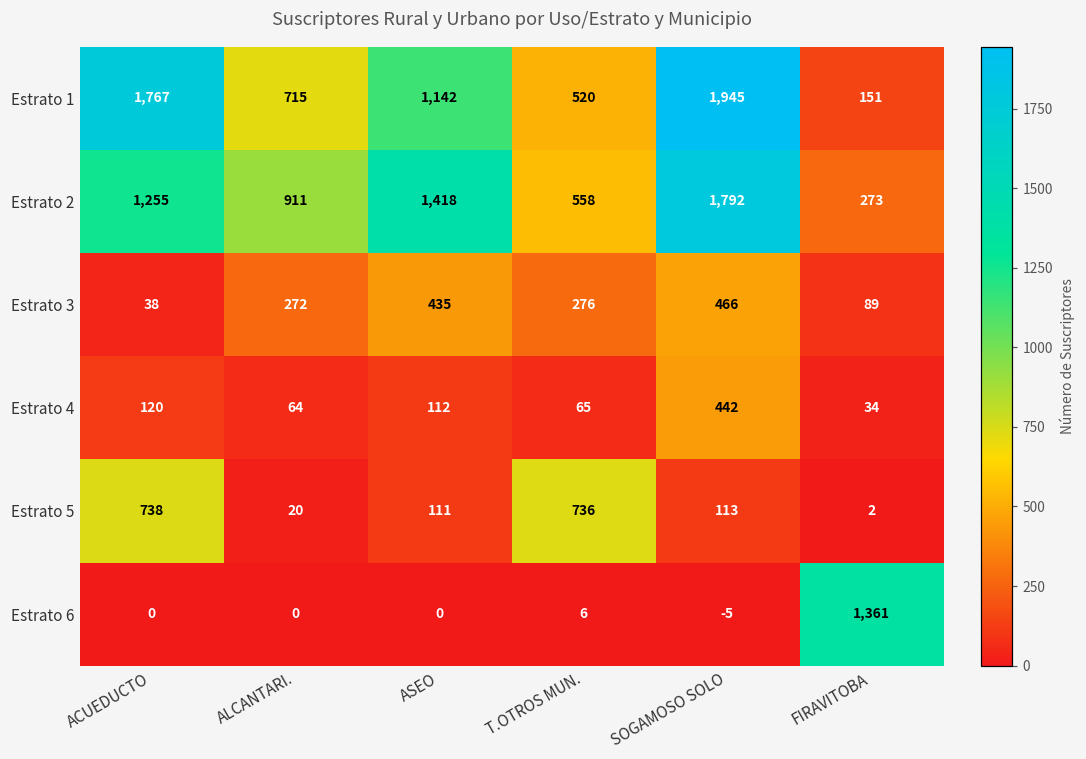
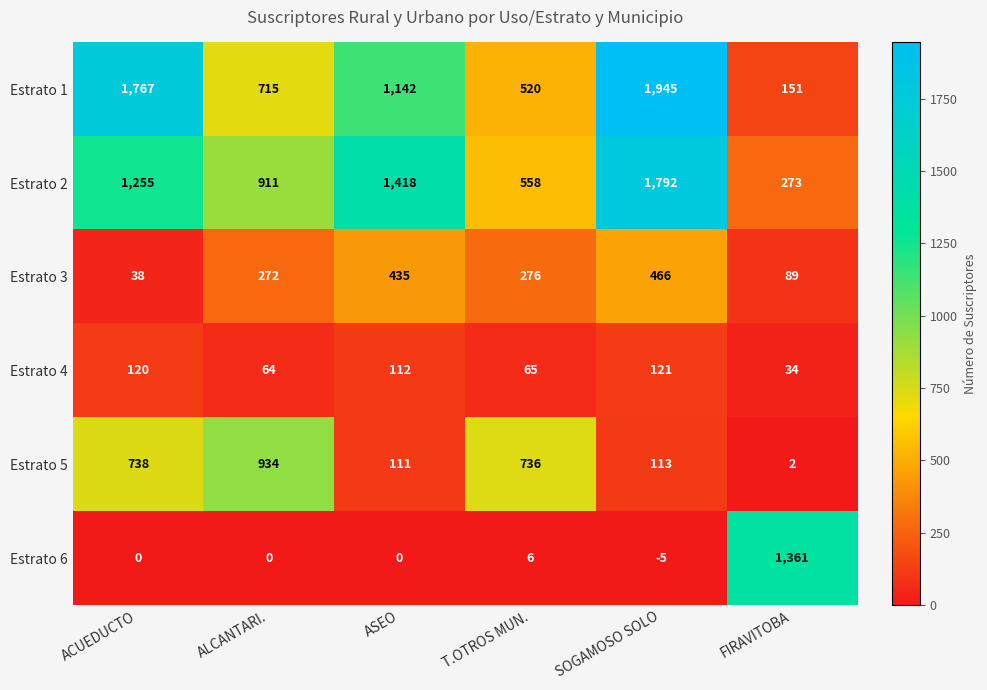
Estrato 4, SOGAMOSO SOLO: 442 -> 121
Estrato 5, ALCANTARI.: 20 -> 934
